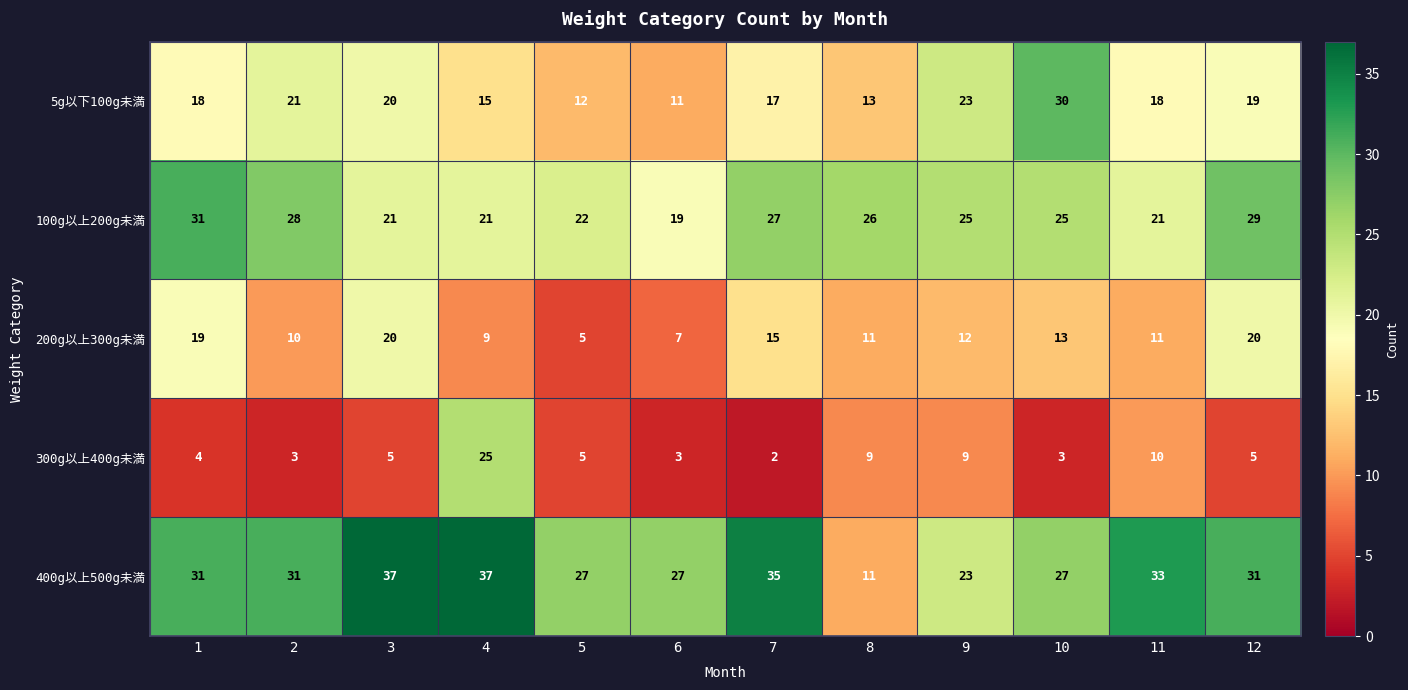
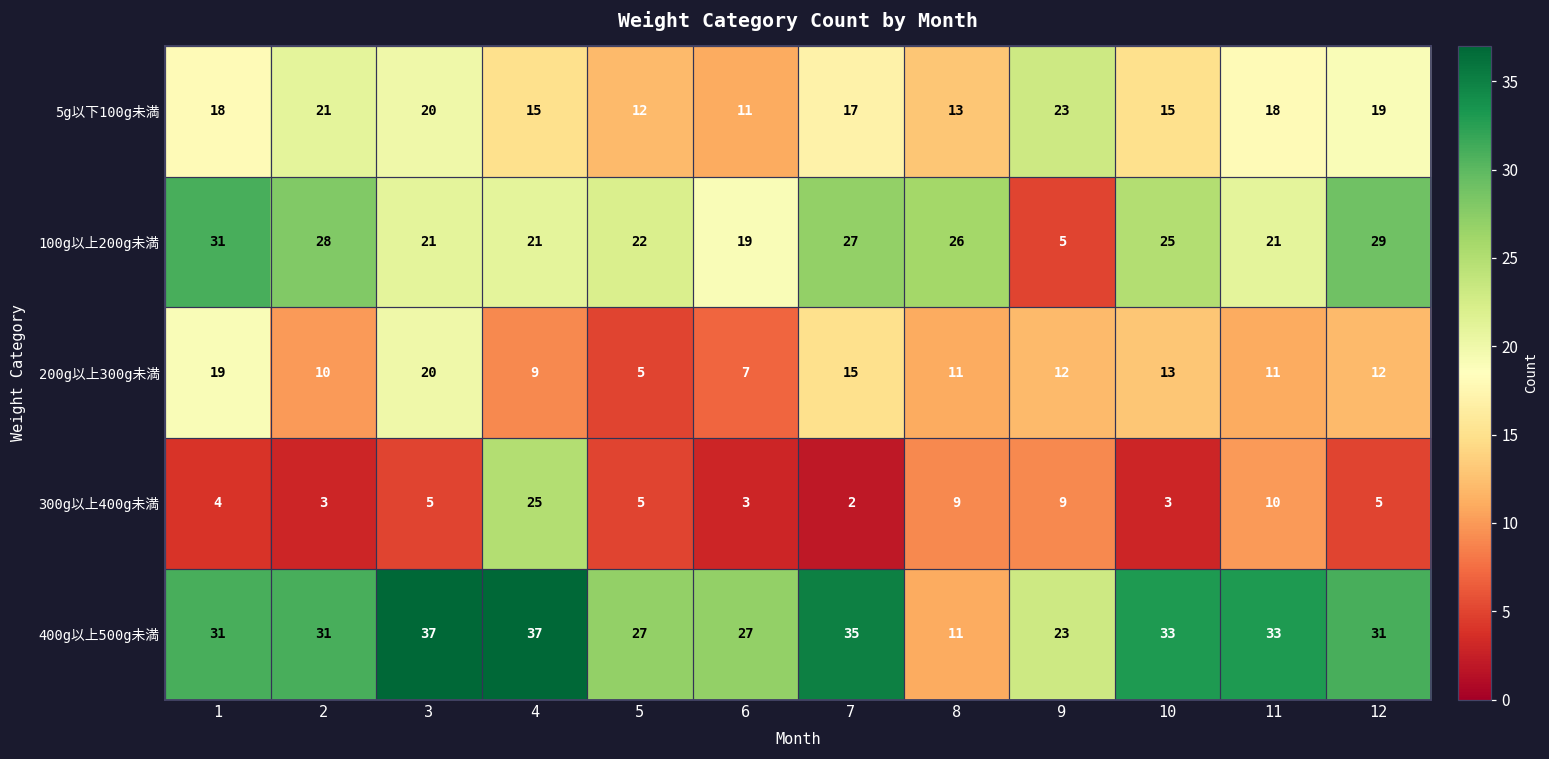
5g以下100g未満, 10: 30 -> 15
100g以上200g未満, 9: 25 -> 5
200g以上300g未満, 12: 20 -> 12
400g以上500g未満, 10: 27 -> 33
